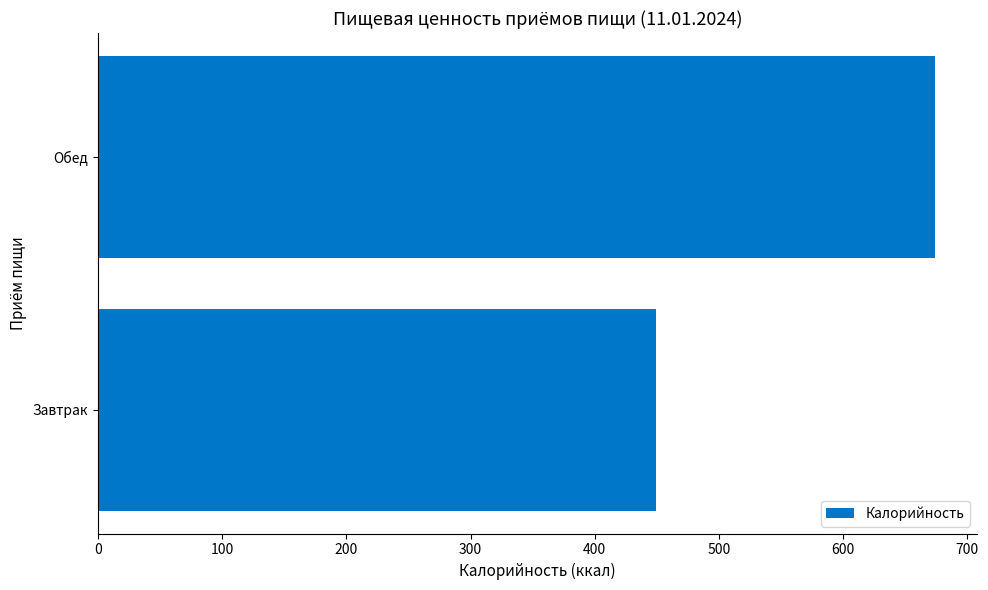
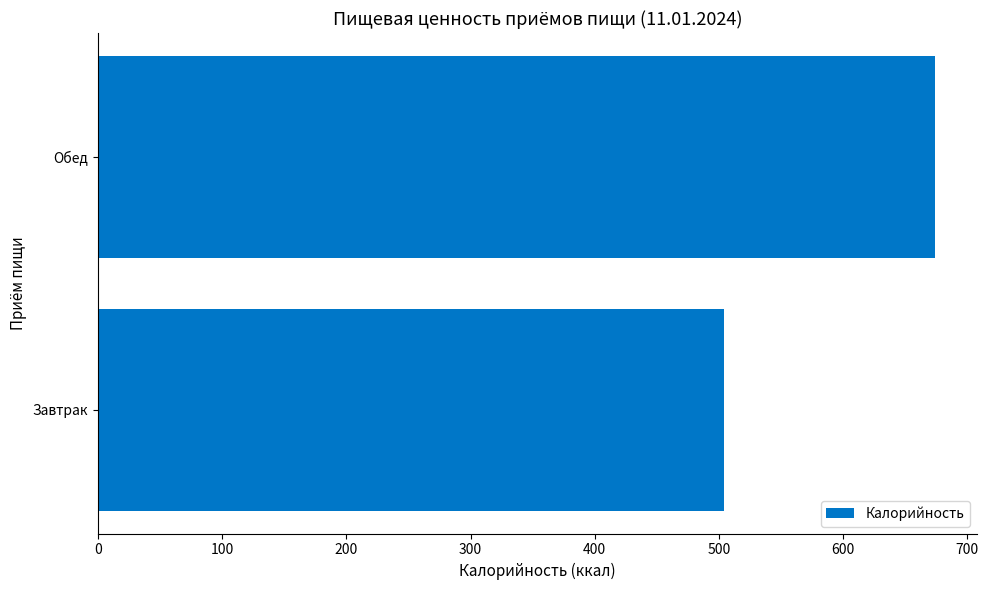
Завтрак: 449 -> 504
